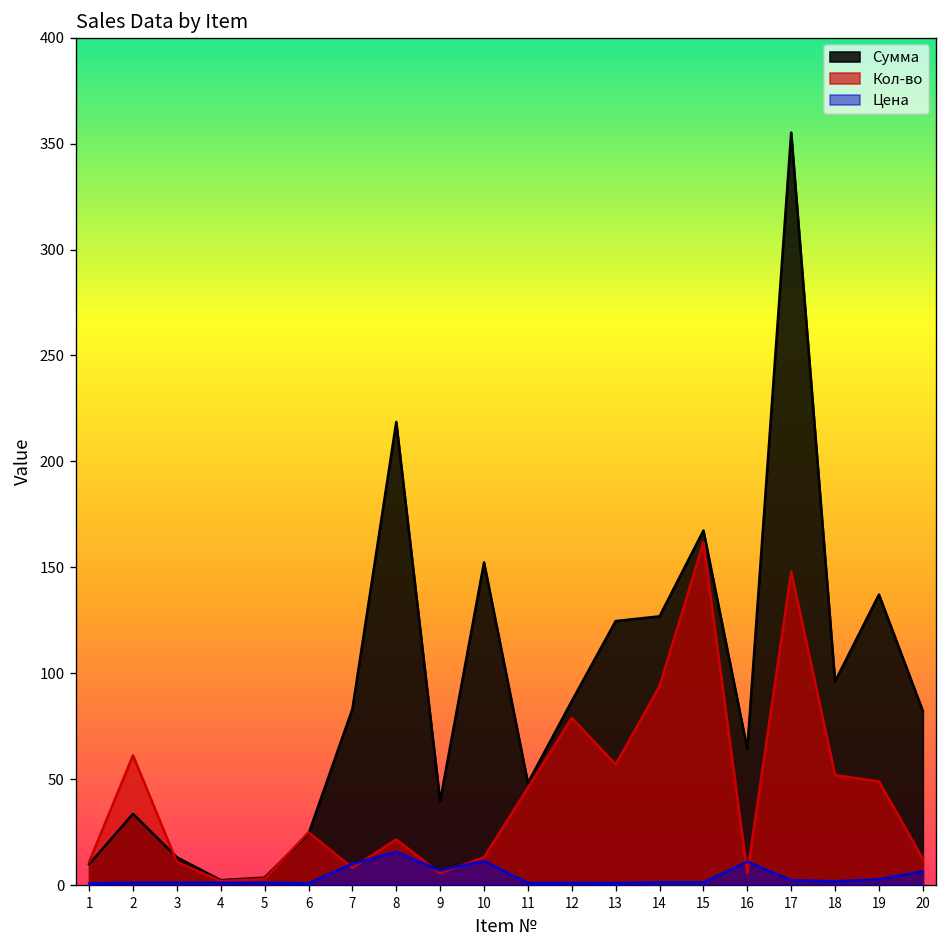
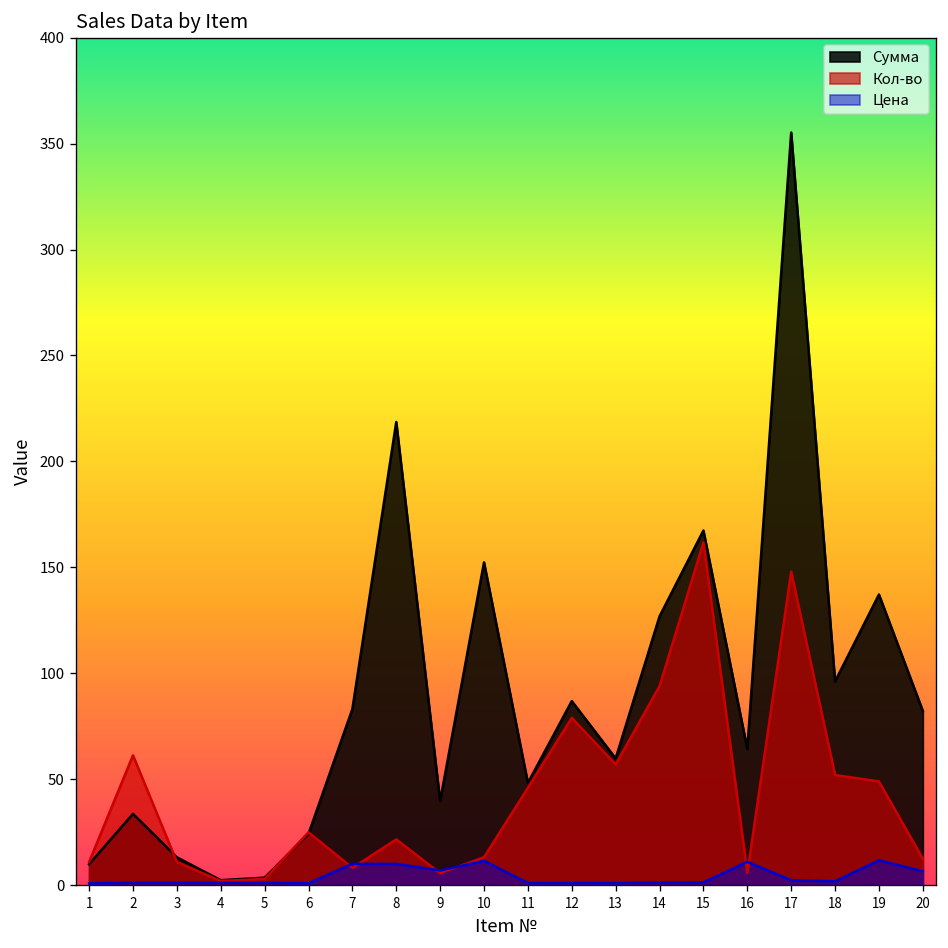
Цена, 8: 16 -> 10
Сумма, 13: 125 -> 60
Цена, 19: 3 -> 12
